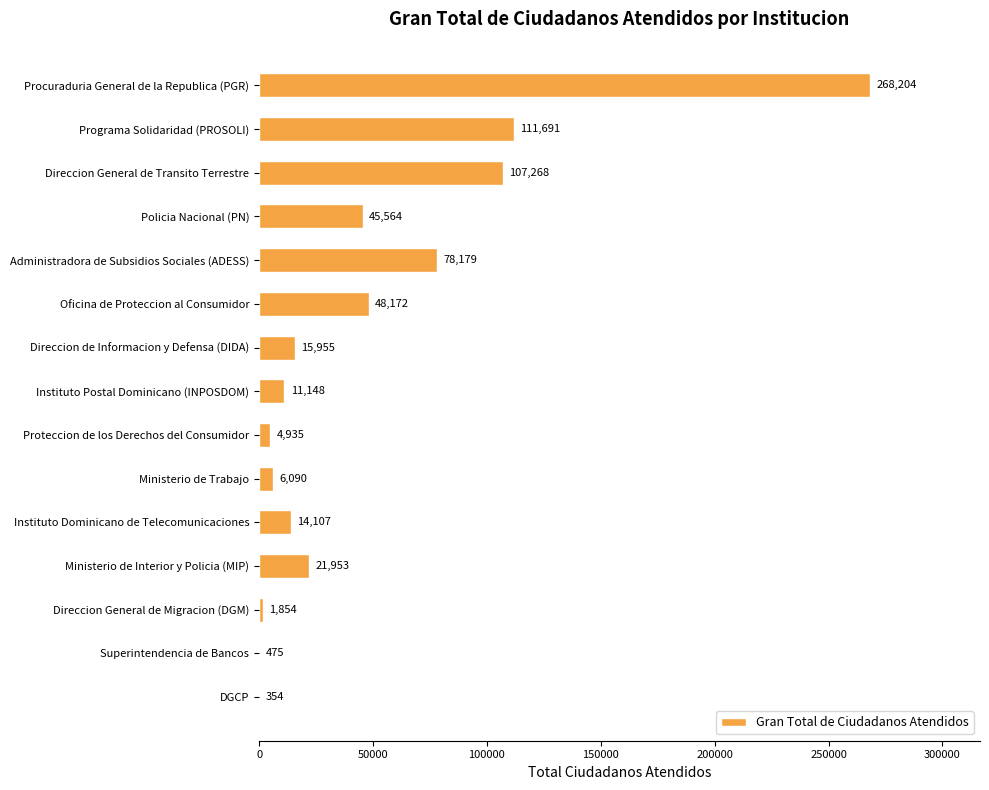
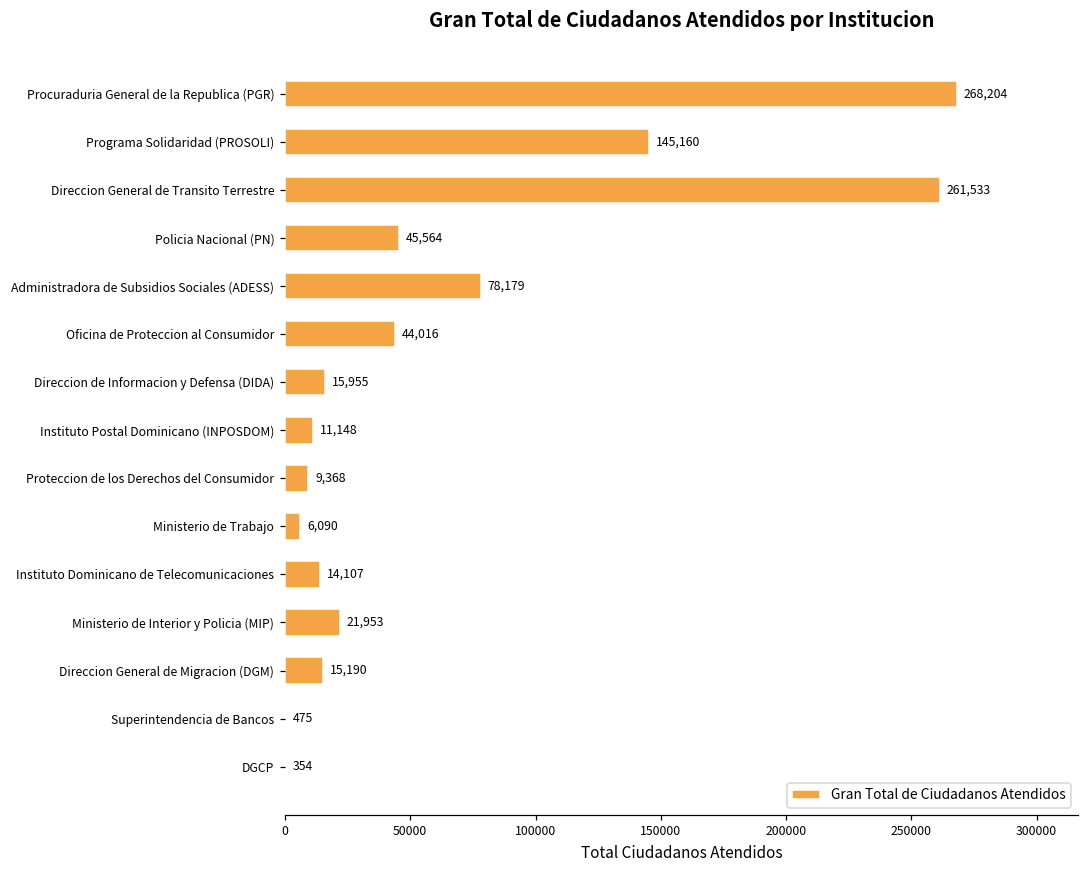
Programa Solidaridad (PROSOLI): 111,691 -> 145,160
Direccion General de Transito Terrestre: 107,268 -> 261,533
Oficina de Proteccion al Consumidor: 48,172 -> 44,016
Proteccion de los Derechos del Consumidor: 4,935 -> 9,368
Direccion General de Migracion (DGM): 1,854 -> 15,190
